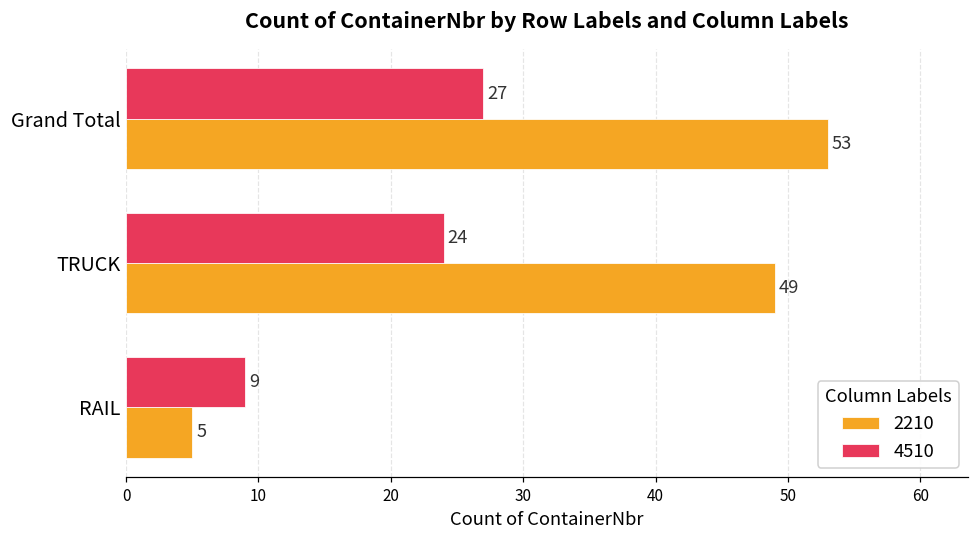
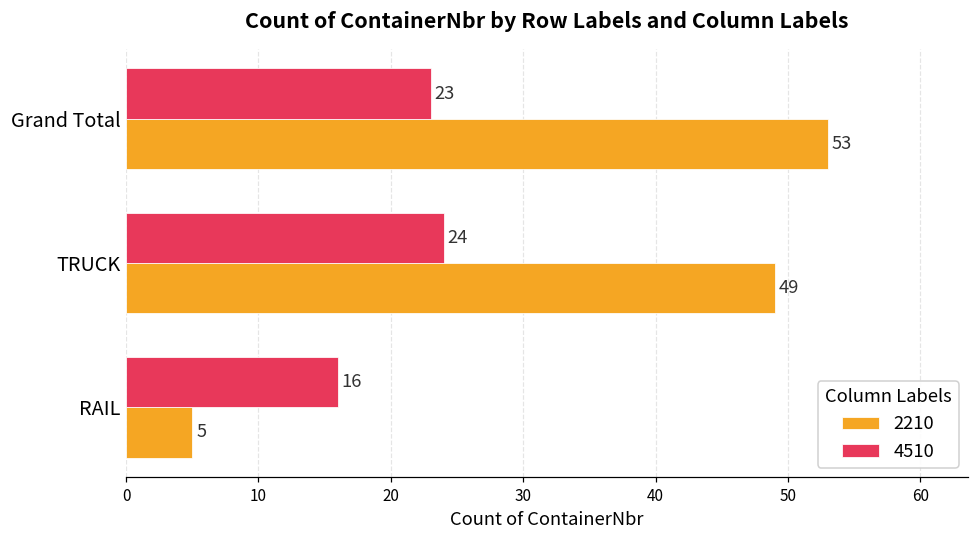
4510, Grand Total: 27 -> 23
4510, RAIL: 9 -> 16
